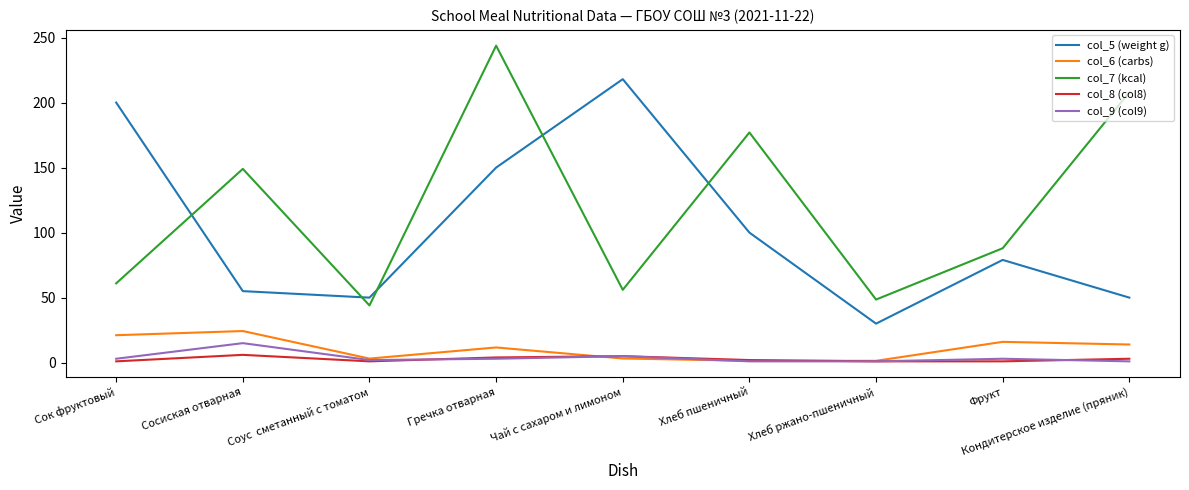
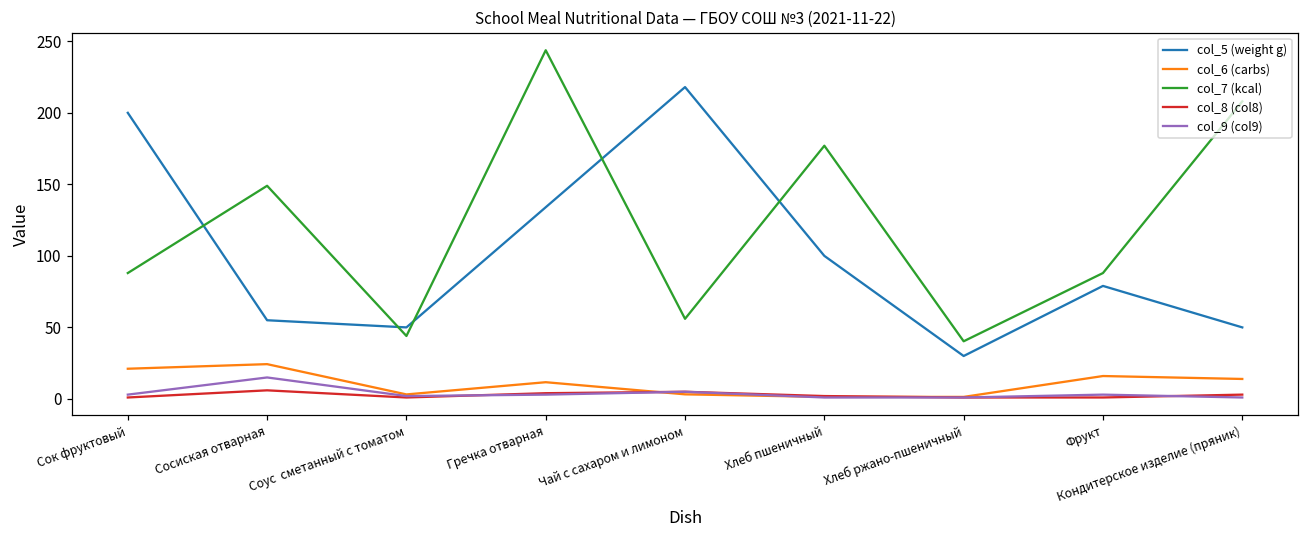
col_7 (kcal), Сок фруктовый: 61 -> 88
col_5 (weight g), Гречка отварная: 150 -> 134
col_7 (kcal), Хлеб ржано-пшеничный: 49 -> 40
